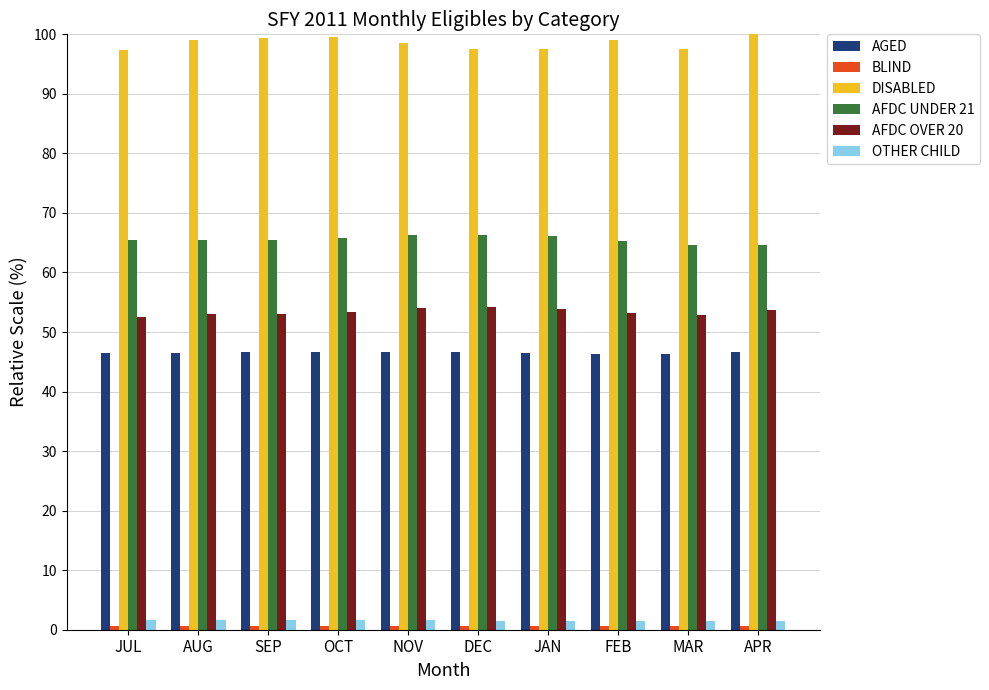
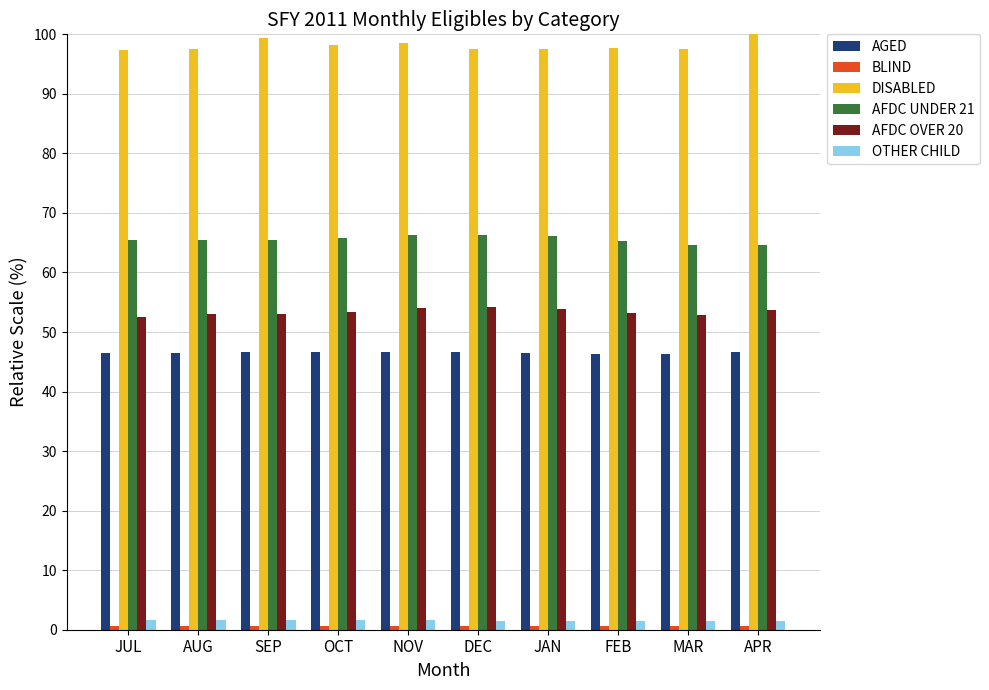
DISABLED, AUG: 99 -> 98
DISABLED, OCT: 100 -> 98
DISABLED, FEB: 99 -> 98
